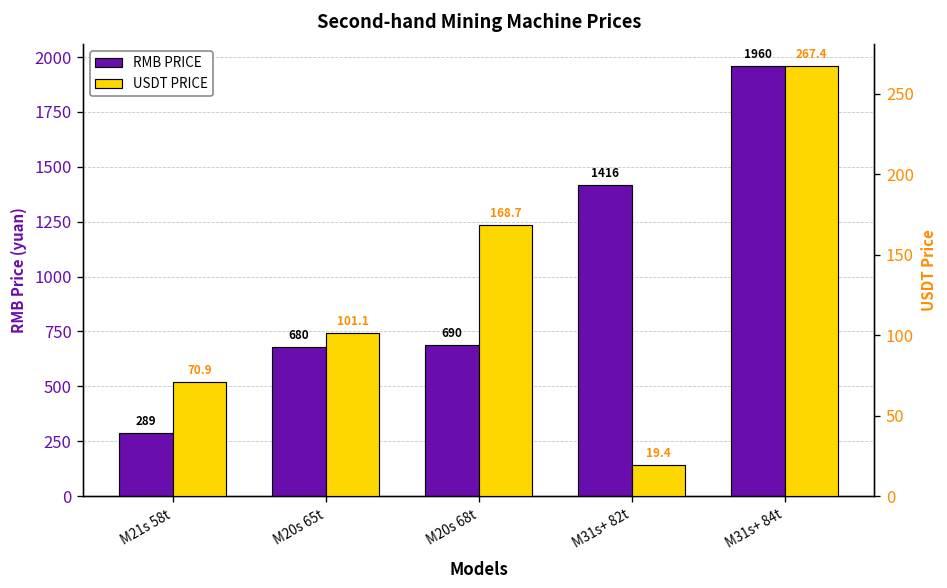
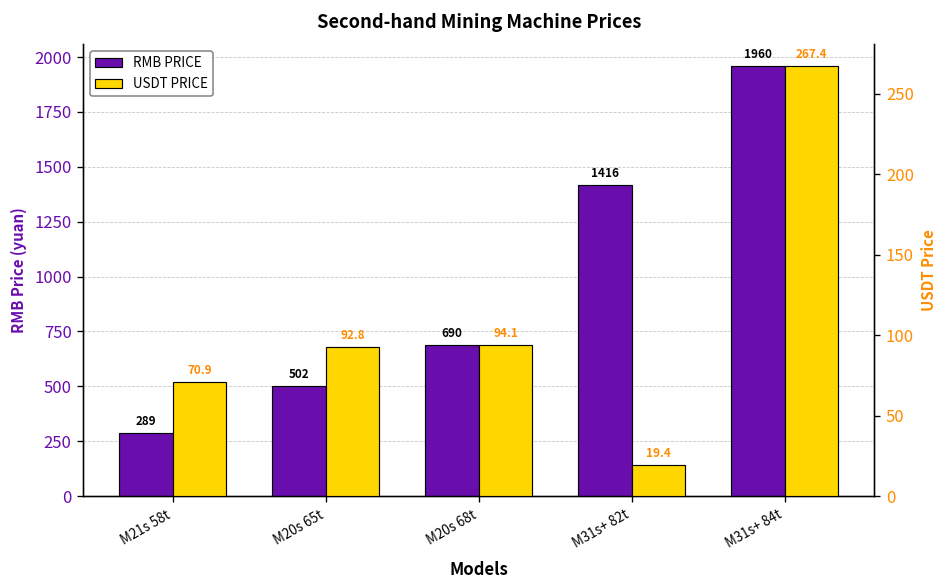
RMB PRICE, M20s 65t: 680 -> 502
USDT PRICE, M20s 65t: 101.1 -> 92.8
USDT PRICE, M20s 68t: 168.7 -> 94.1
